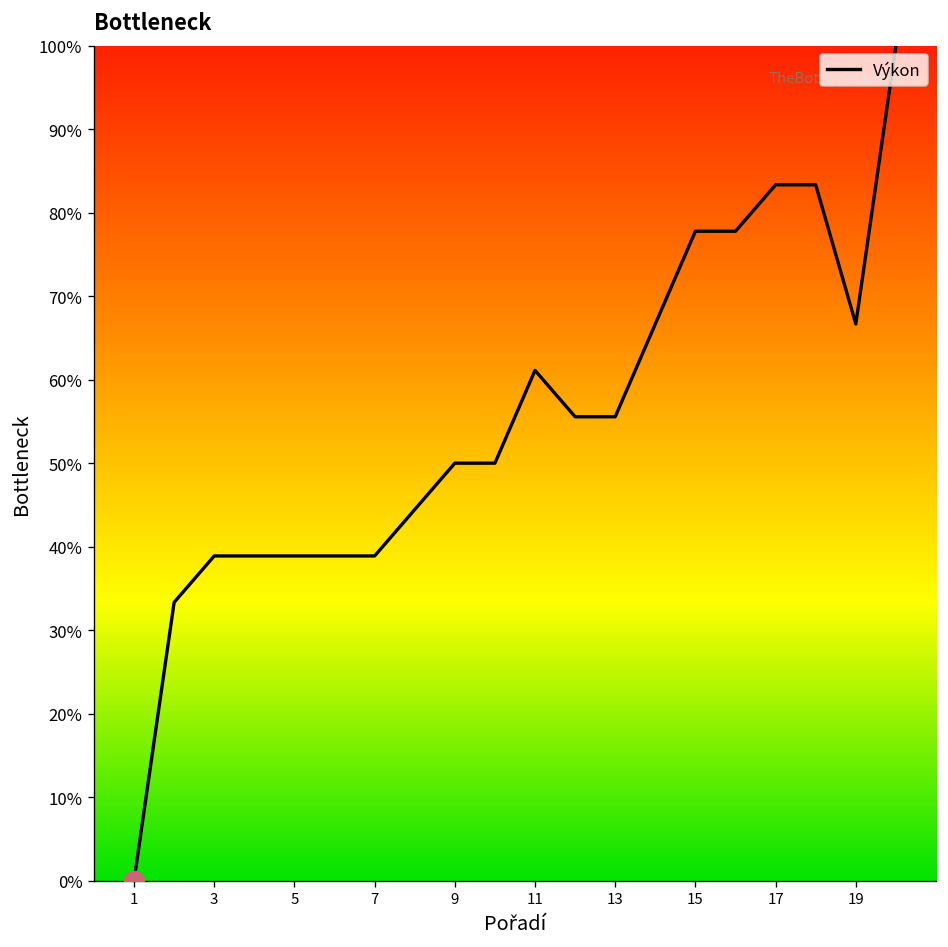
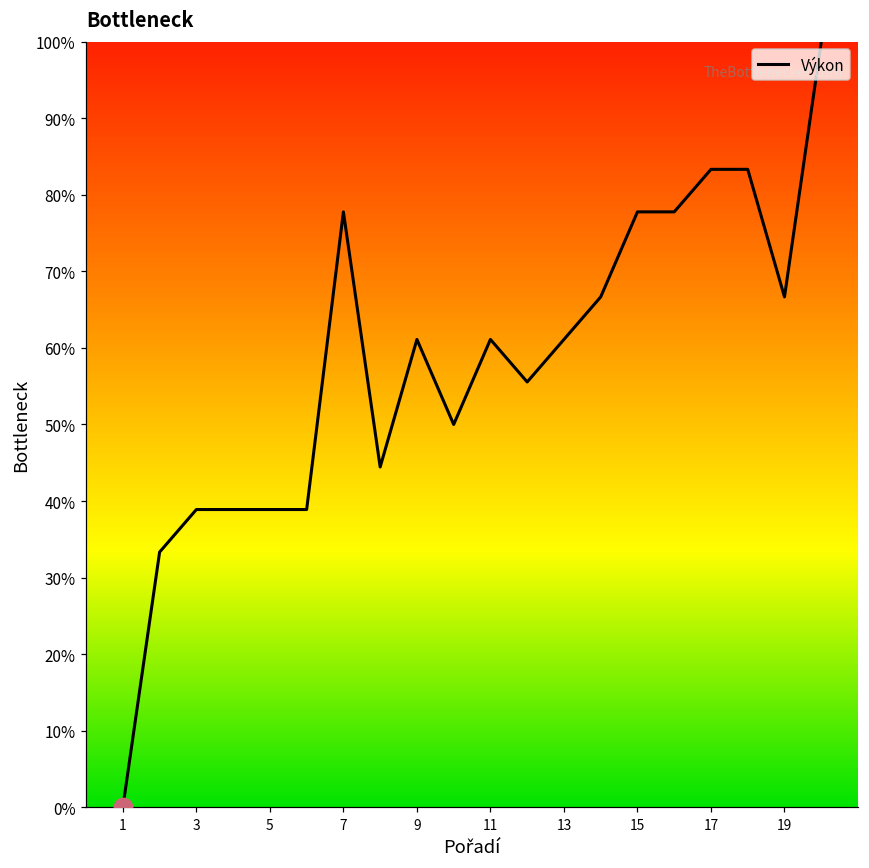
Výkon, 7: 39% -> 78%
Výkon, 9: 50% -> 61%
Výkon, 13: 56% -> 61%
